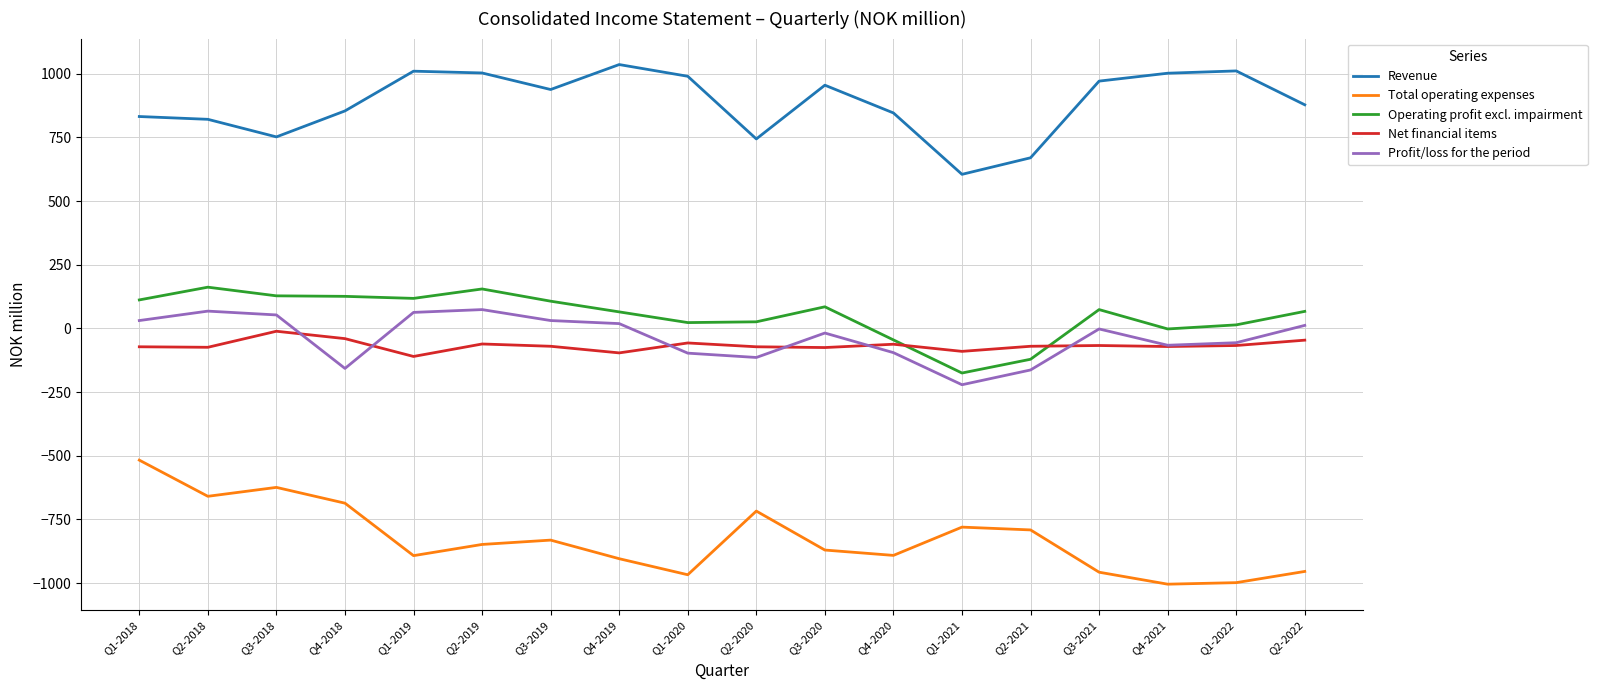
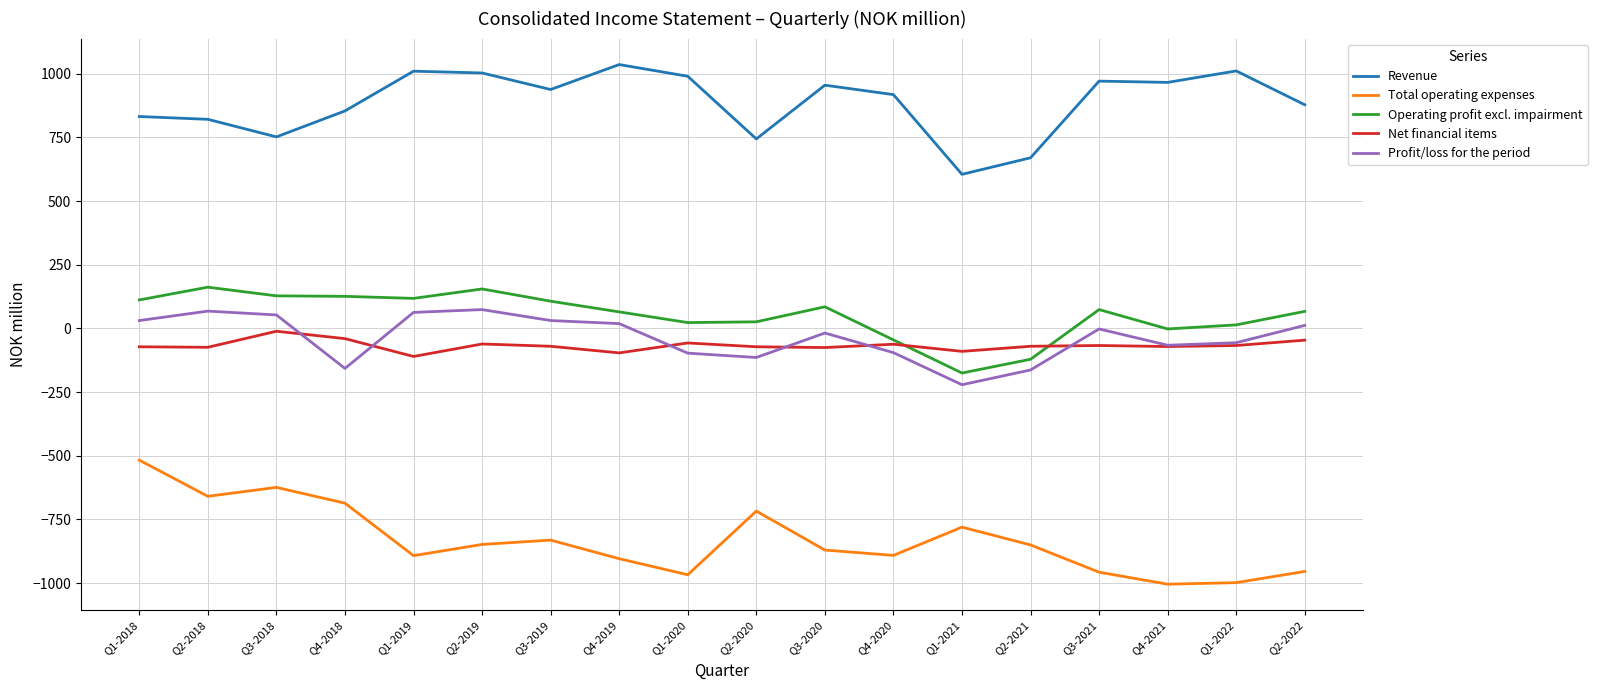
Revenue, Q4-2020: 850 -> 920
Total operating expenses, Q2-2021: -790 -> -850
Revenue, Q4-2021: 1000 -> 970
